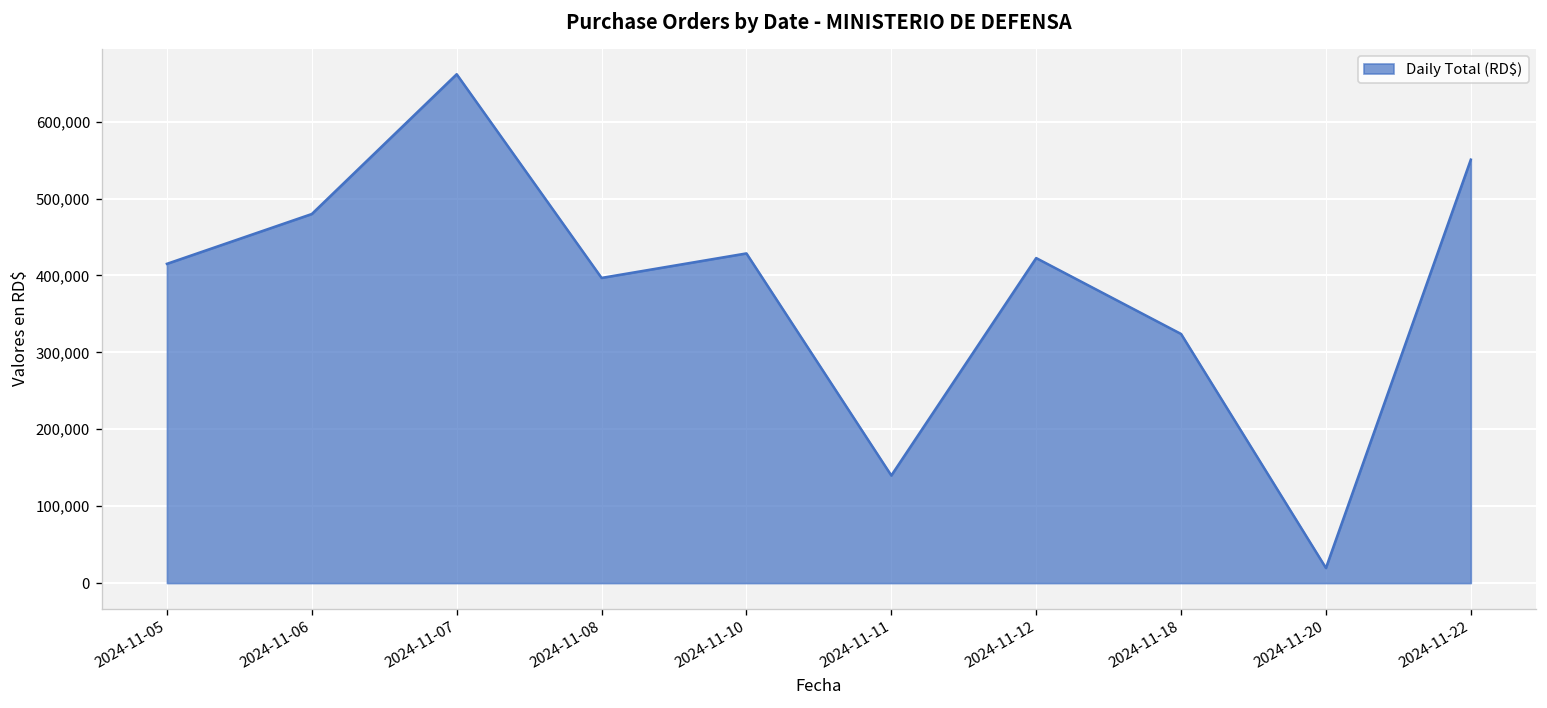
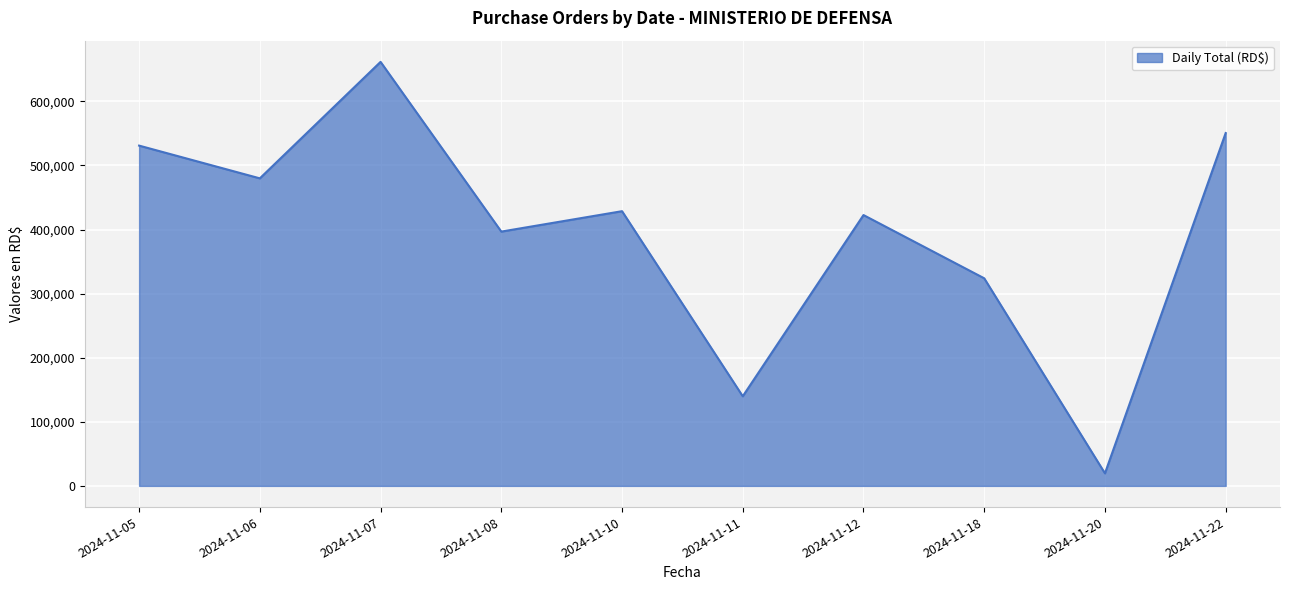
2024-11-05: 420,000 -> 530,000
